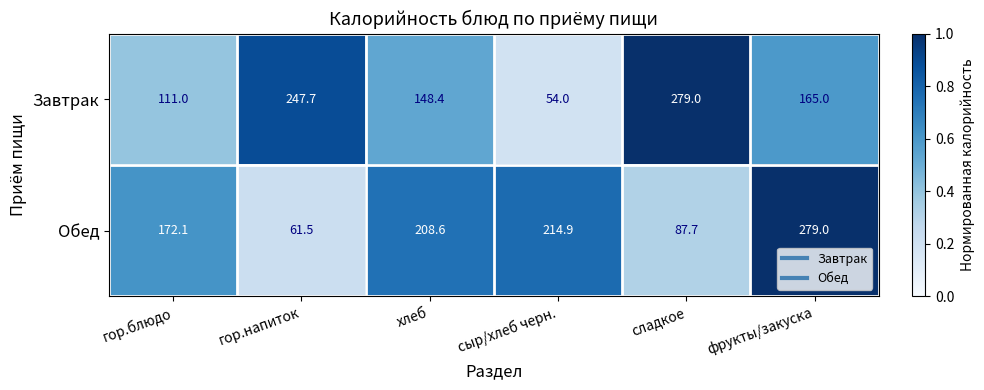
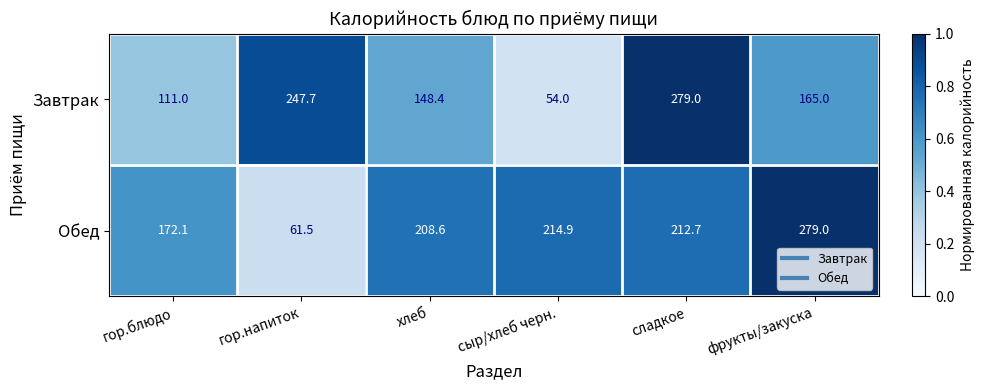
Обед, сладкое: 87.7 -> 212.7
